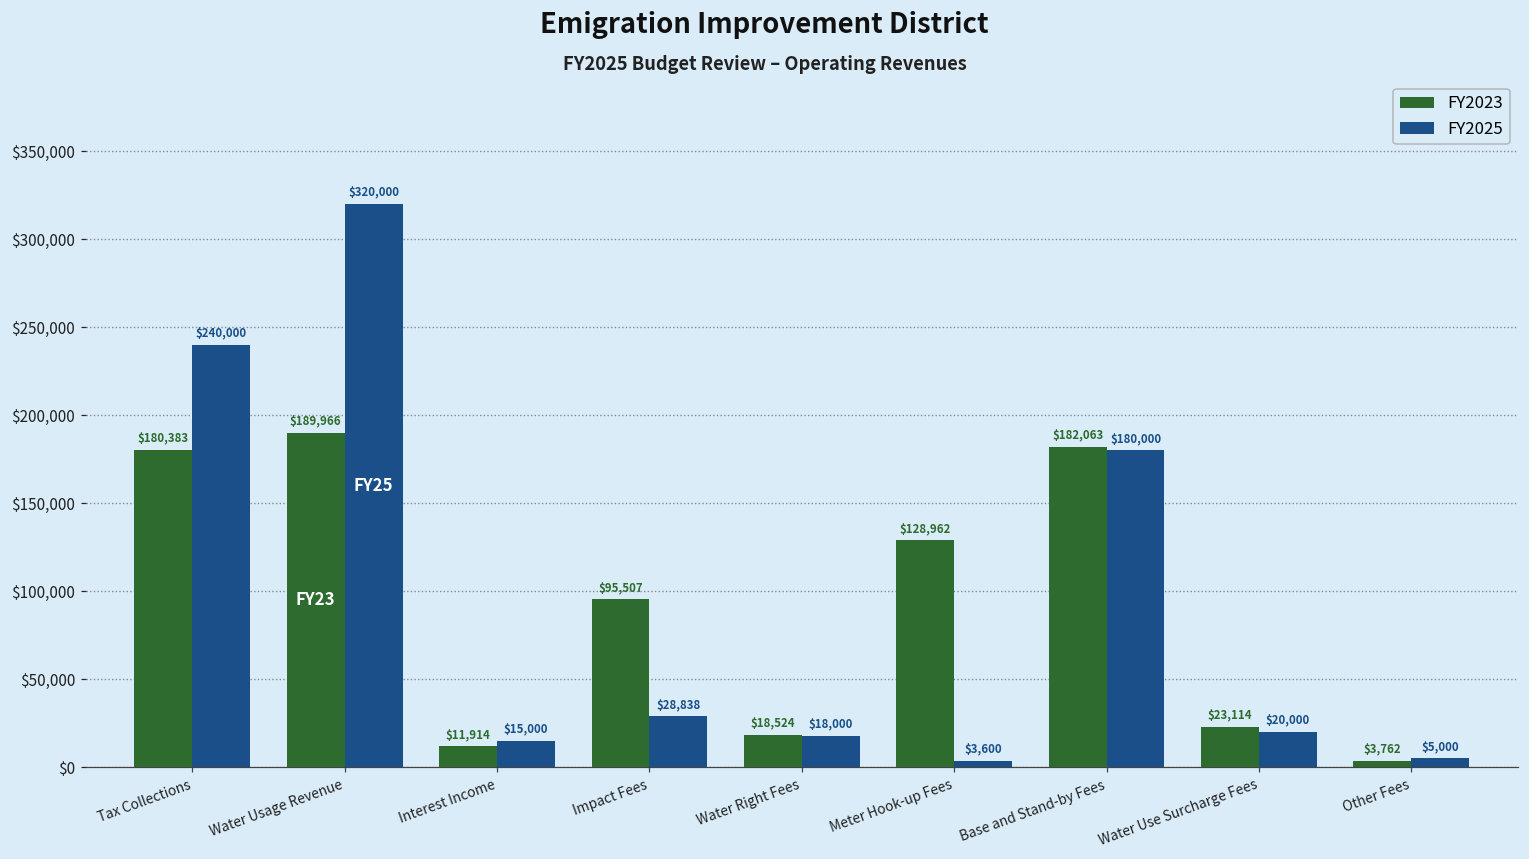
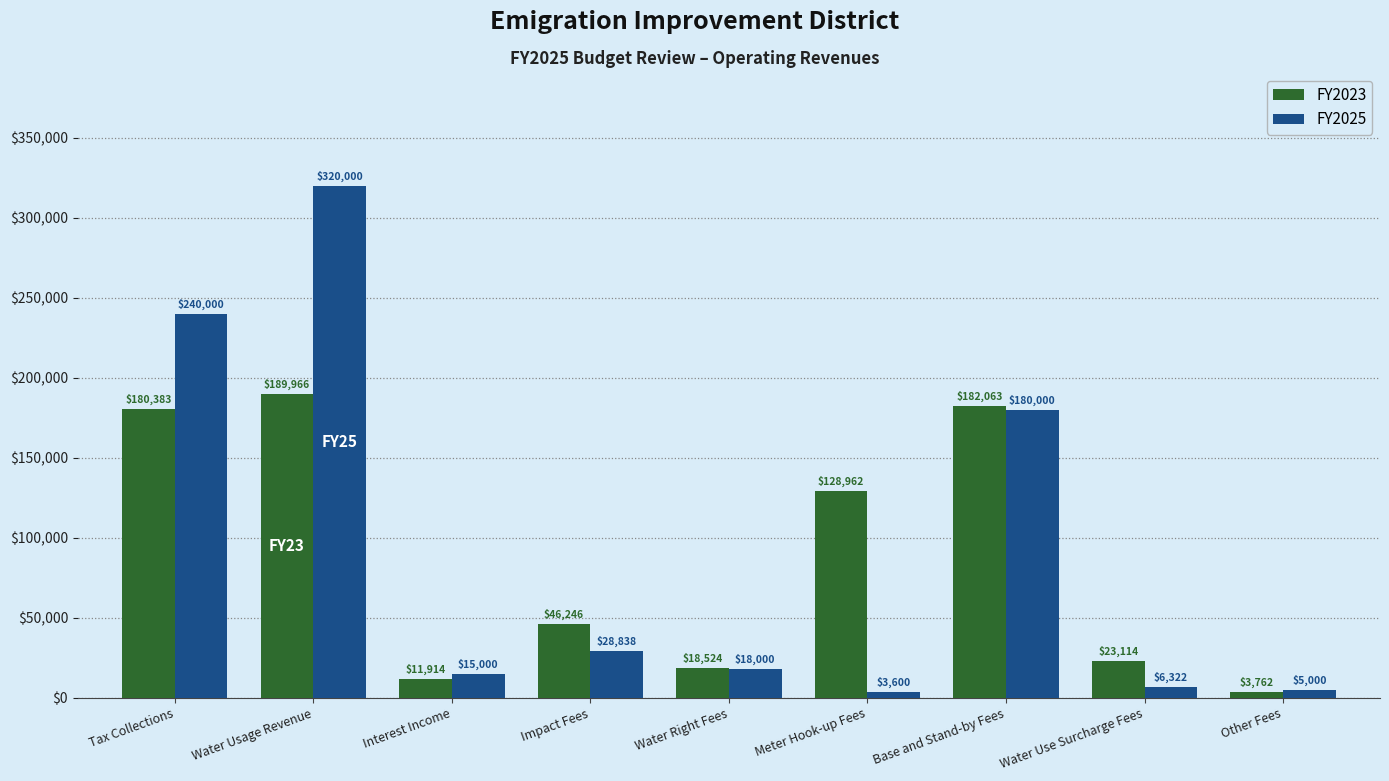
FY2023, Impact Fees: $95,507 -> $46,246
FY2025, Water Use Surcharge Fees: $20,000 -> $6,322
